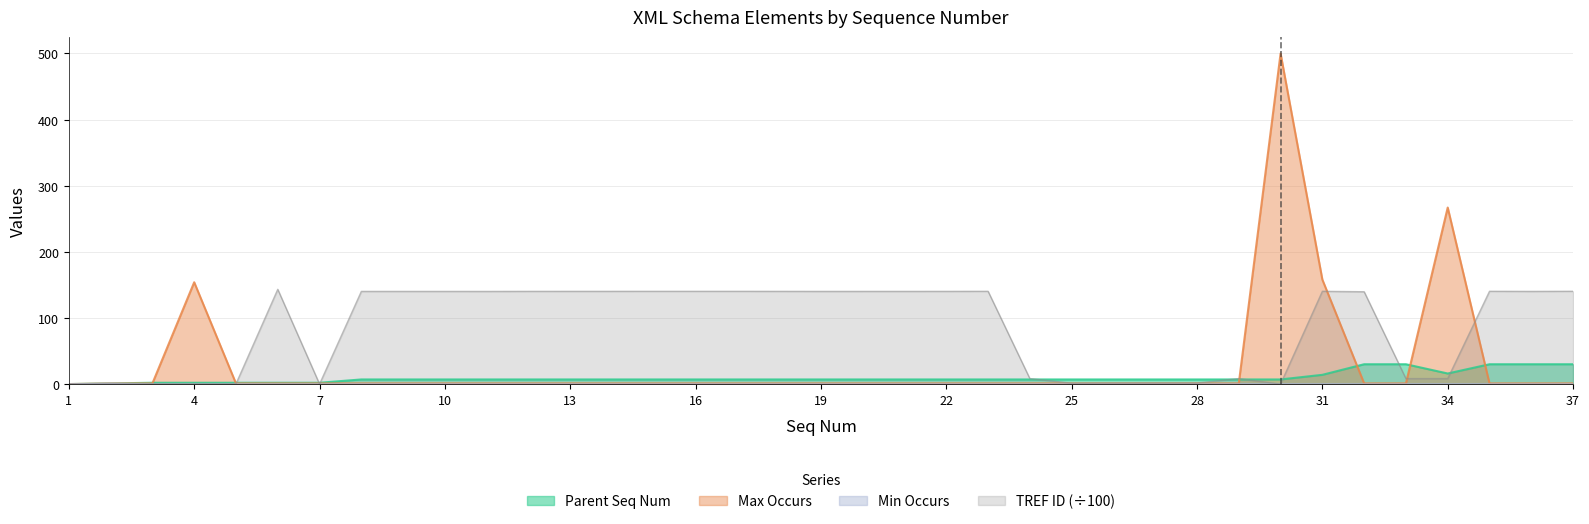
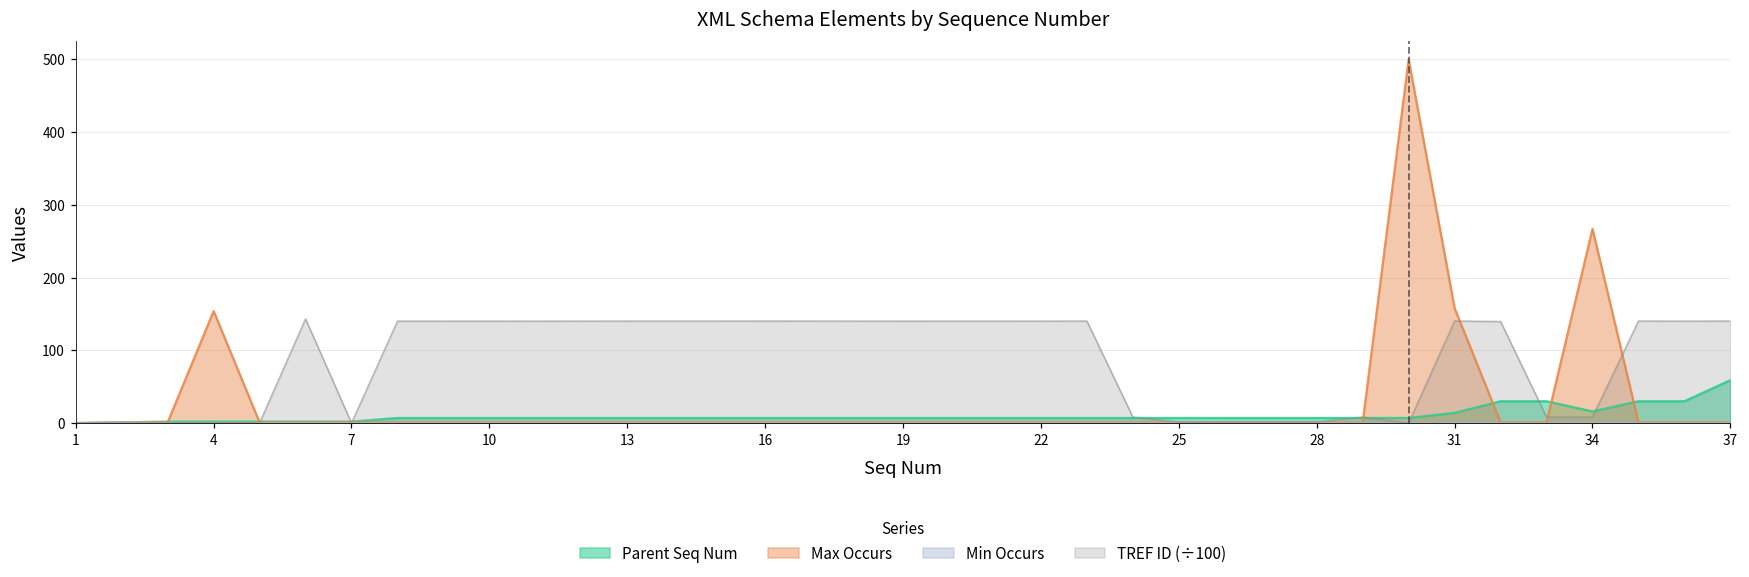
Parent Seq Num, 37: 30 -> 60
